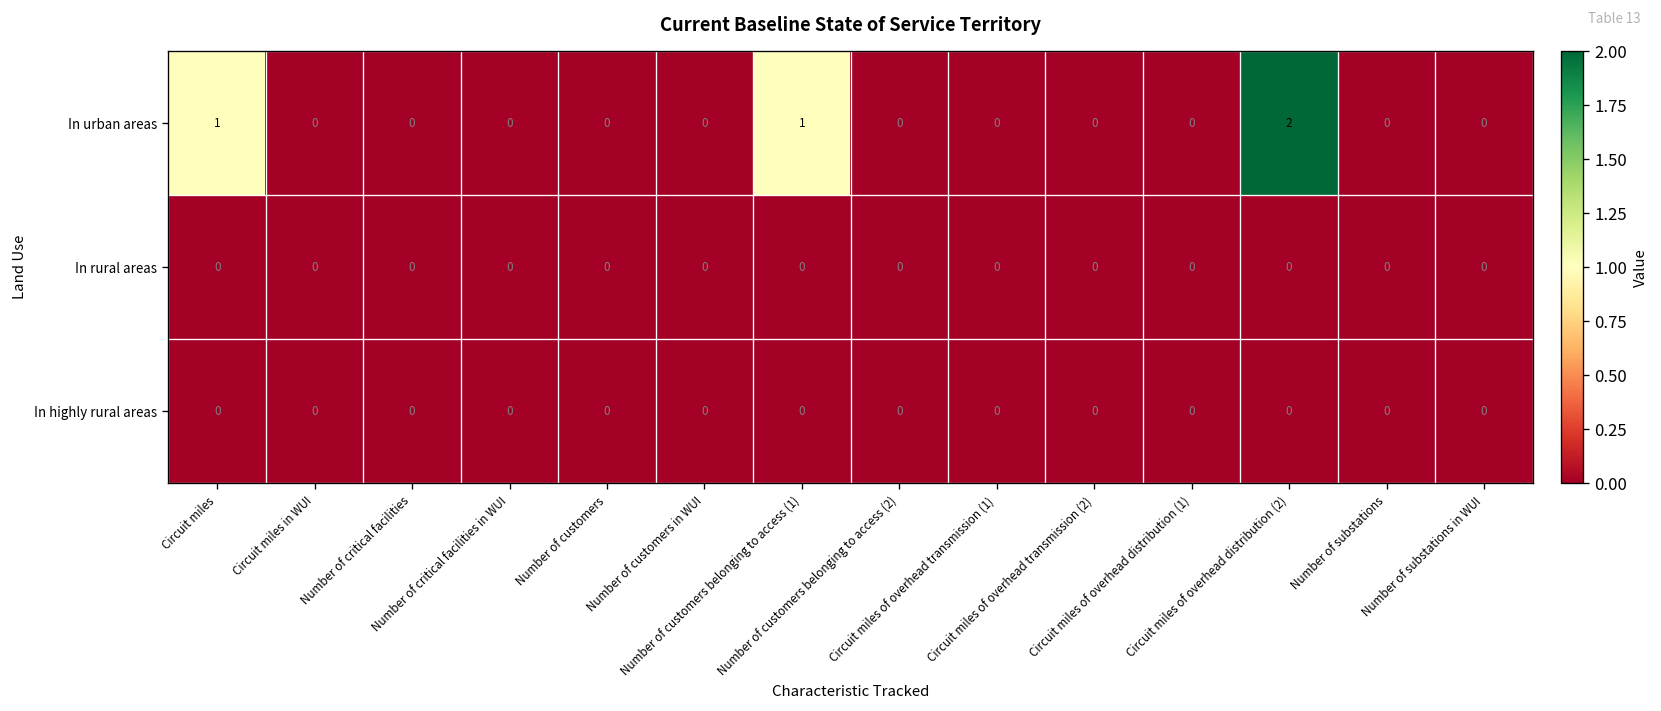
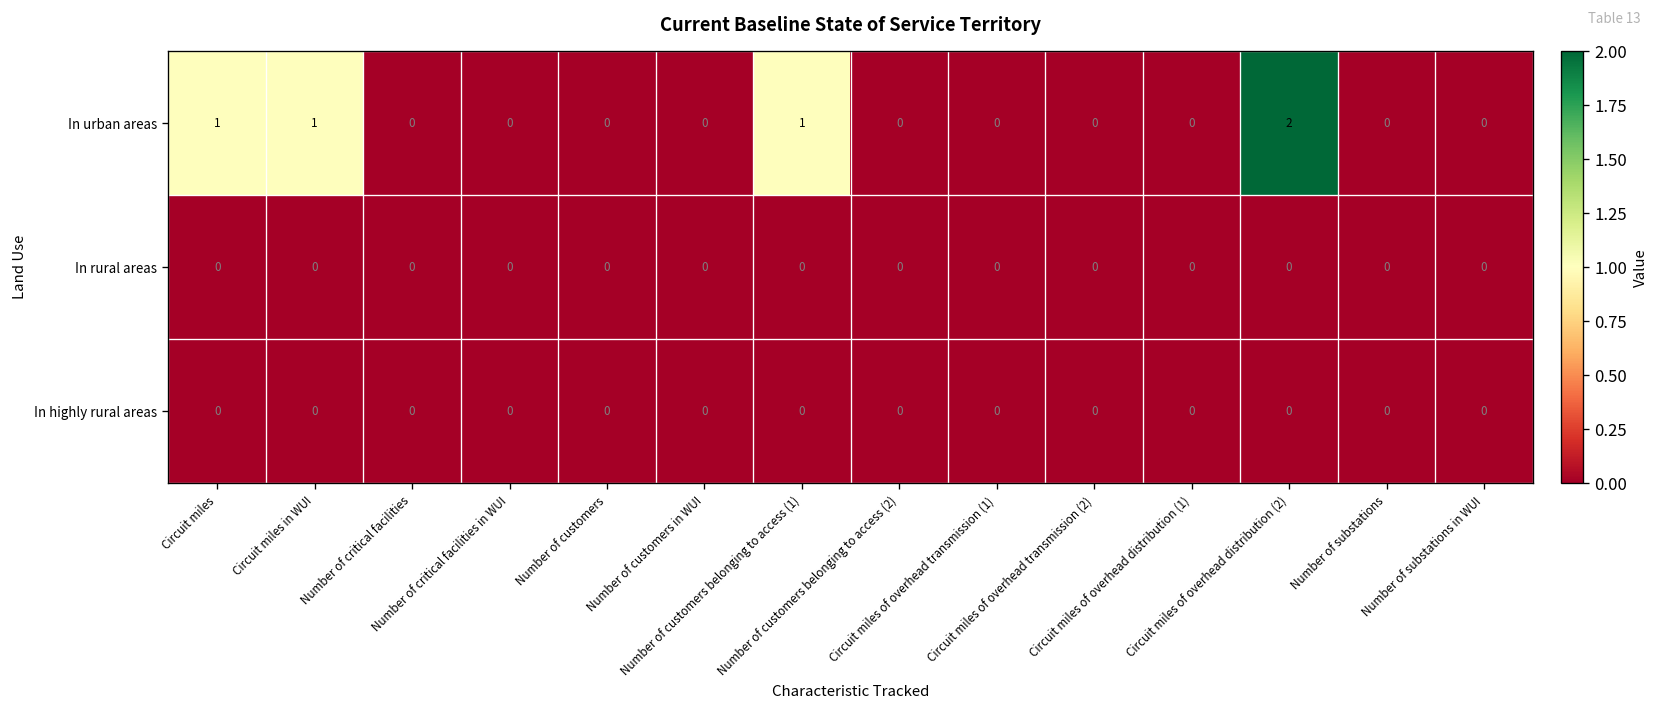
In urban areas, Circuit miles in WUI: 0 -> 1
